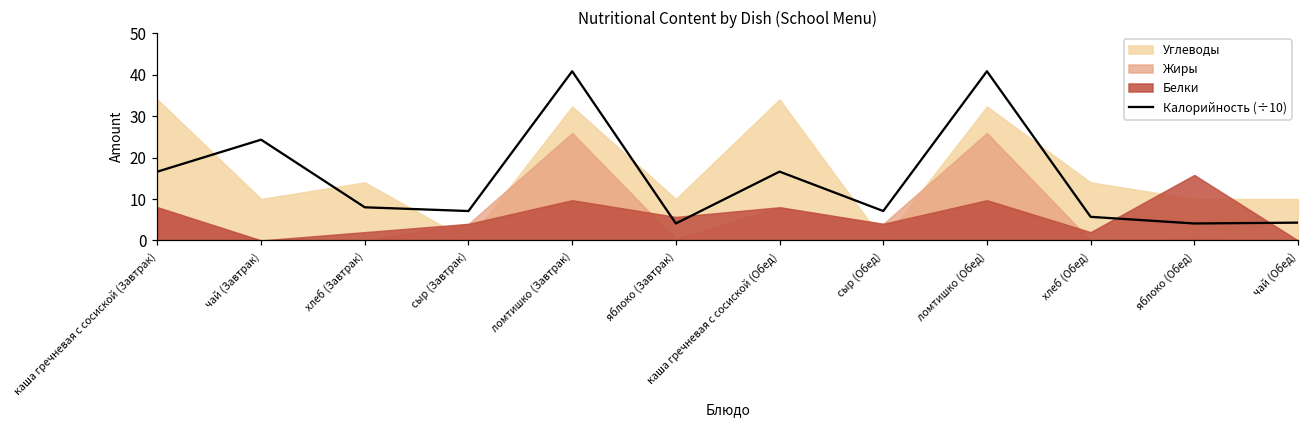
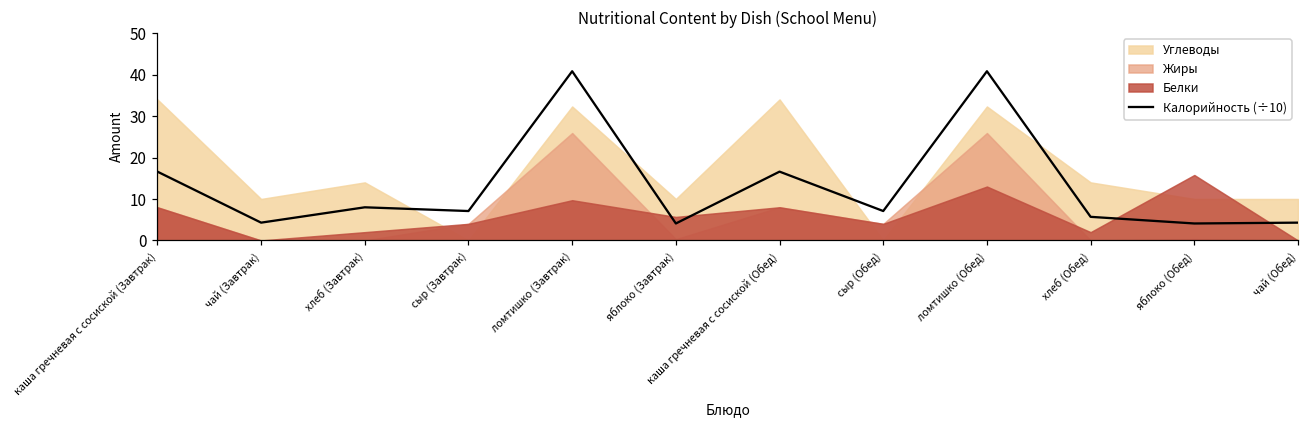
Калорийность (÷10), чай (Завтрак): 24 -> 4
Белки, ломтишко (Обед): 10 -> 13
